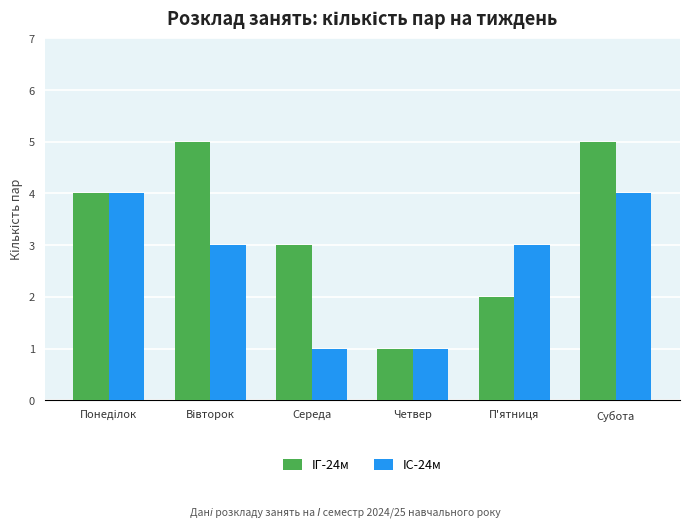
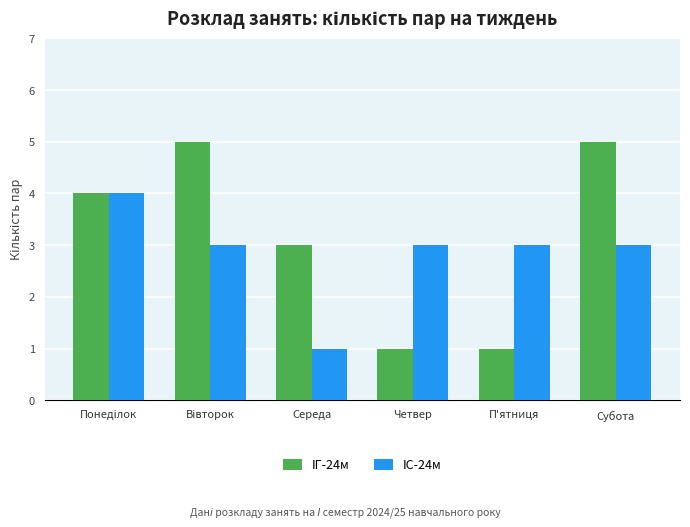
ІС-24м, Четвер: 1 -> 3
ІГ-24м, П'ятниця: 2 -> 1
ІС-24м, Субота: 4 -> 3
